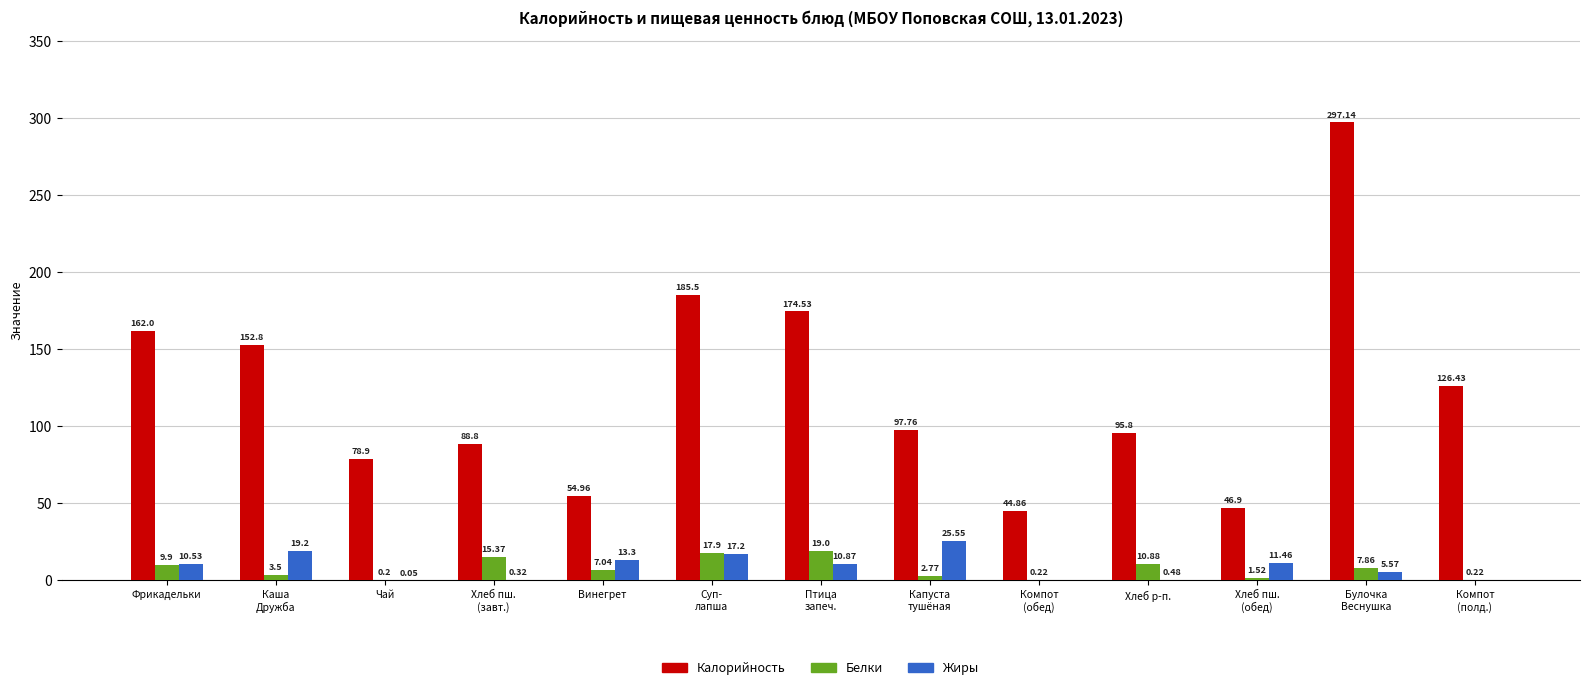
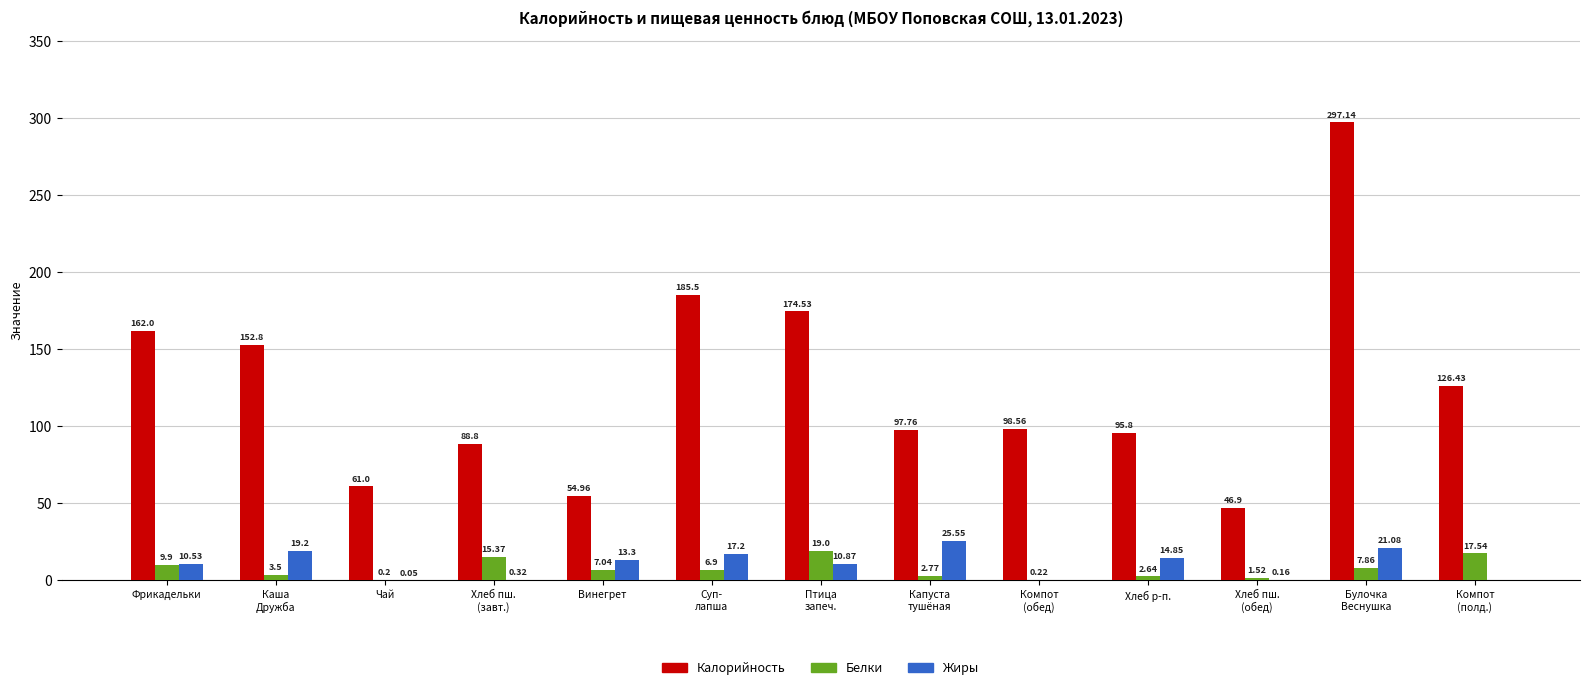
Калорийность, Чай: 78.9 -> 61.0
Белки, Суп- лапша: 17.9 -> 6.9
Калорийность, Компот (обед): 44.86 -> 98.56
Белки, Хлеб р-п.: 10.88 -> 2.64
Жиры, Хлеб р-п.: 0.48 -> 14.85
Жиры, Хлеб пш. (обед): 11.46 -> 0.16
Жиры, Булочка Веснушка: 5.57 -> 21.08
Белки, Компот (полд.): 0.22 -> 17.54
